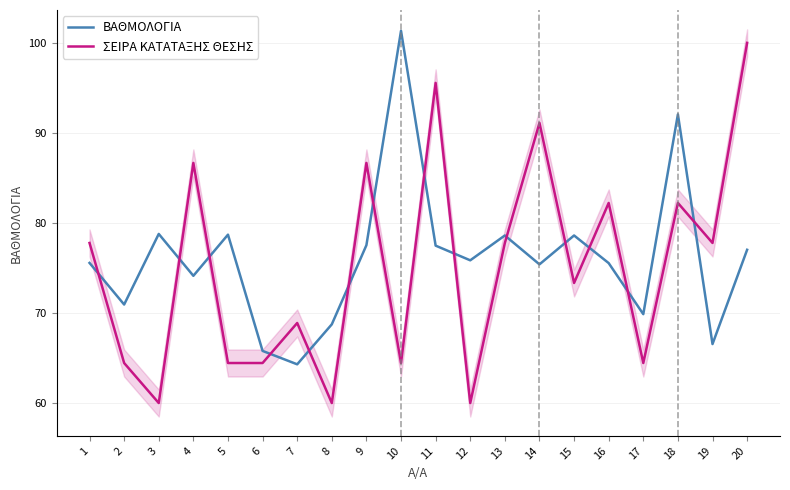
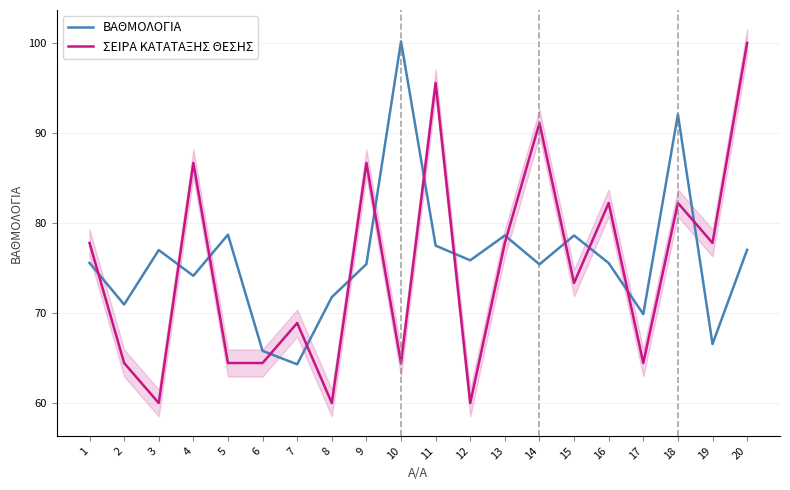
ΒΑΘΜΟΛΟΓΙΑ, 3: 79 -> 77
ΒΑΘΜΟΛΟΓΙΑ, 8: 69 -> 72
ΒΑΘΜΟΛΟΓΙΑ, 9: 78 -> 75
ΒΑΘΜΟΛΟΓΙΑ, 10: 101 -> 100
